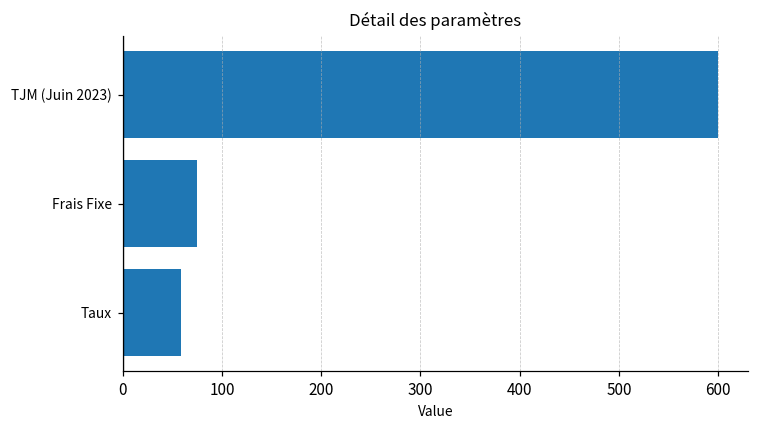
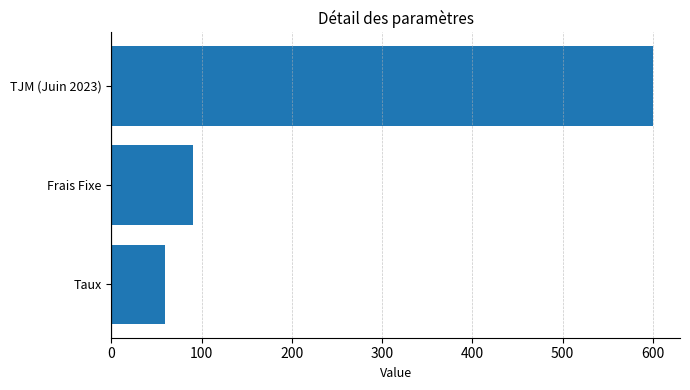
Frais Fixe: 80 -> 90
